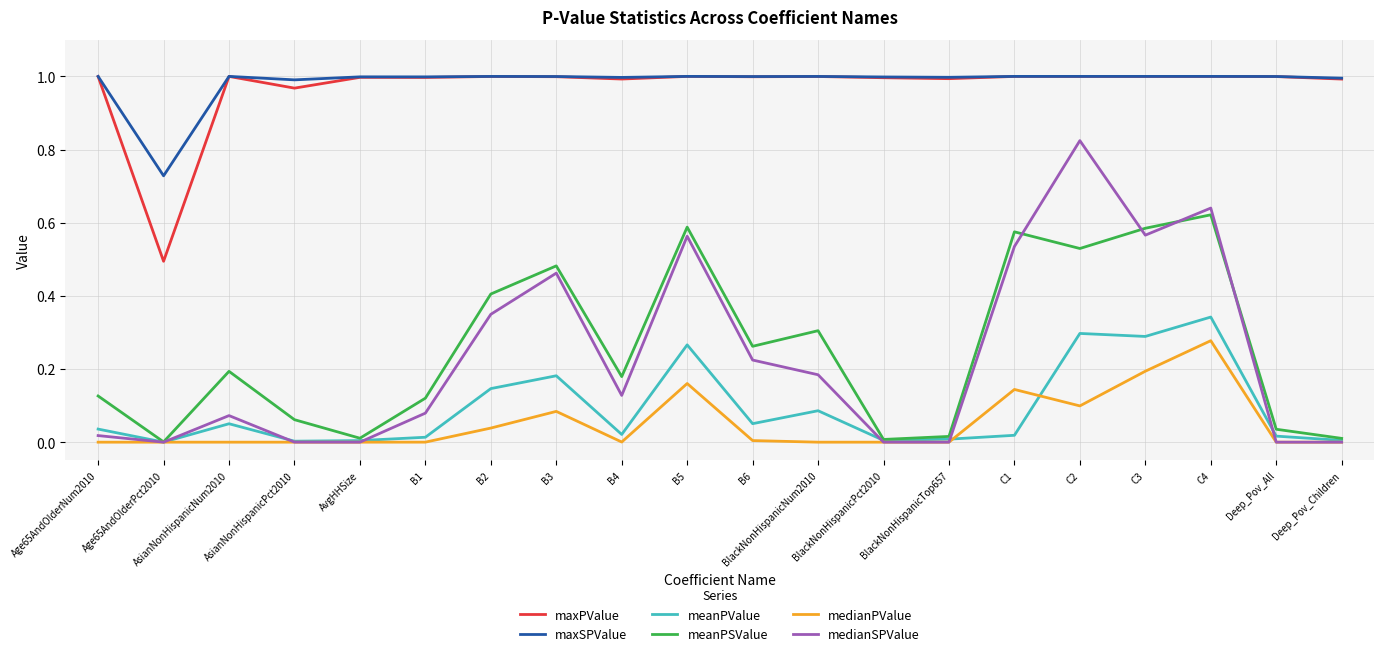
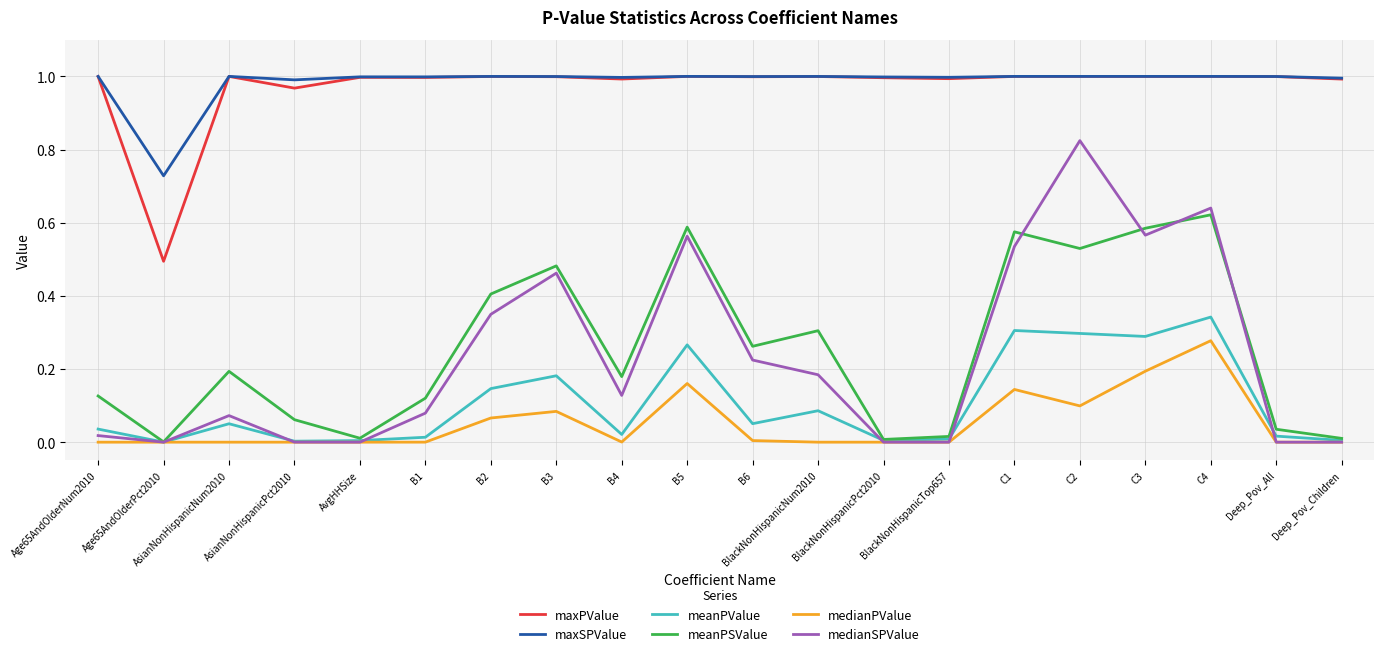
medianPValue, B2: 0.04 -> 0.07
meanPValue, C1: 0.02 -> 0.31
